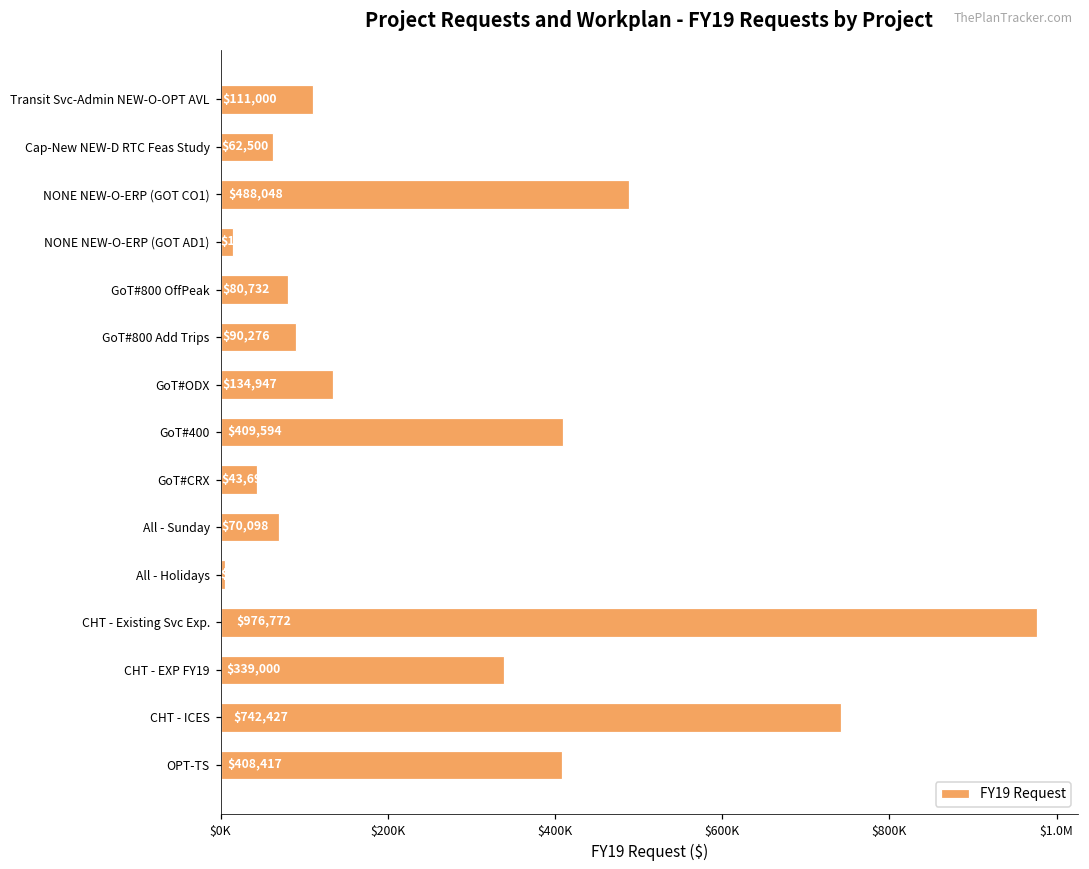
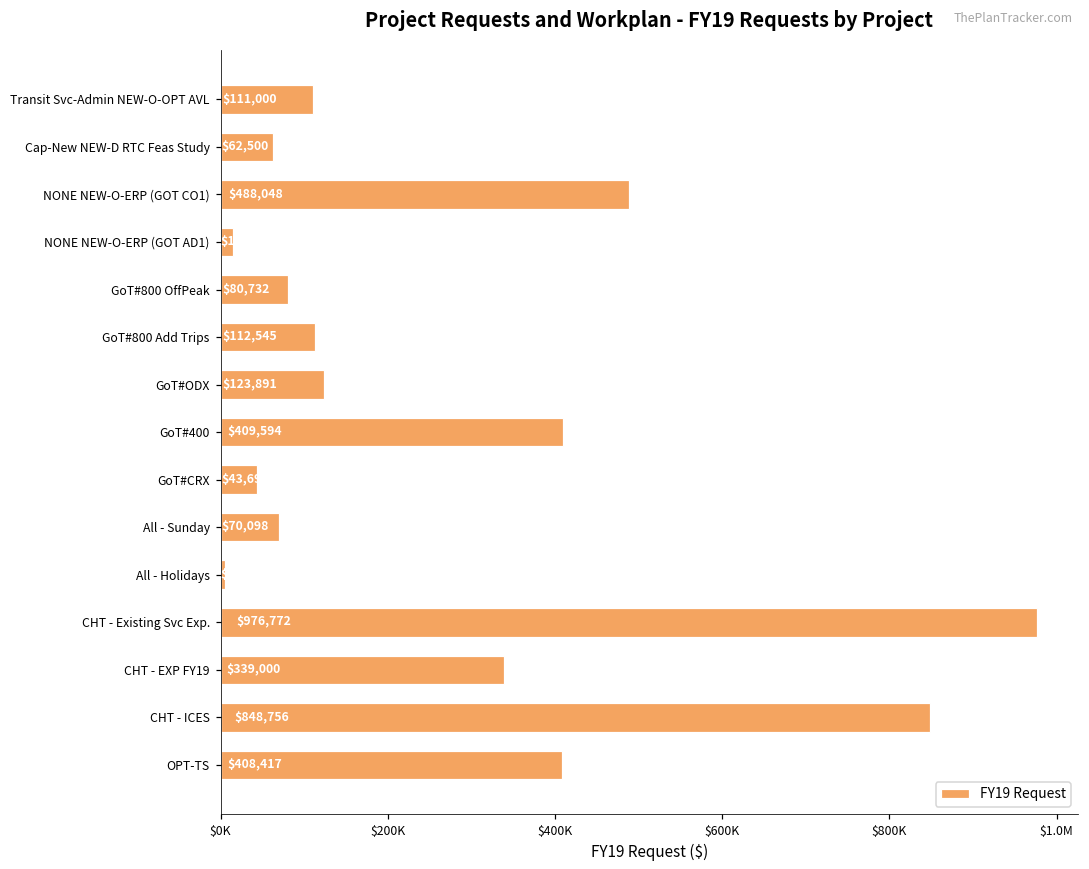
GoT#800 Add Trips: $90,276 -> $112,545
GoT#ODX: $134,947 -> $123,891
CHT - ICES: $742,427 -> $848,756
